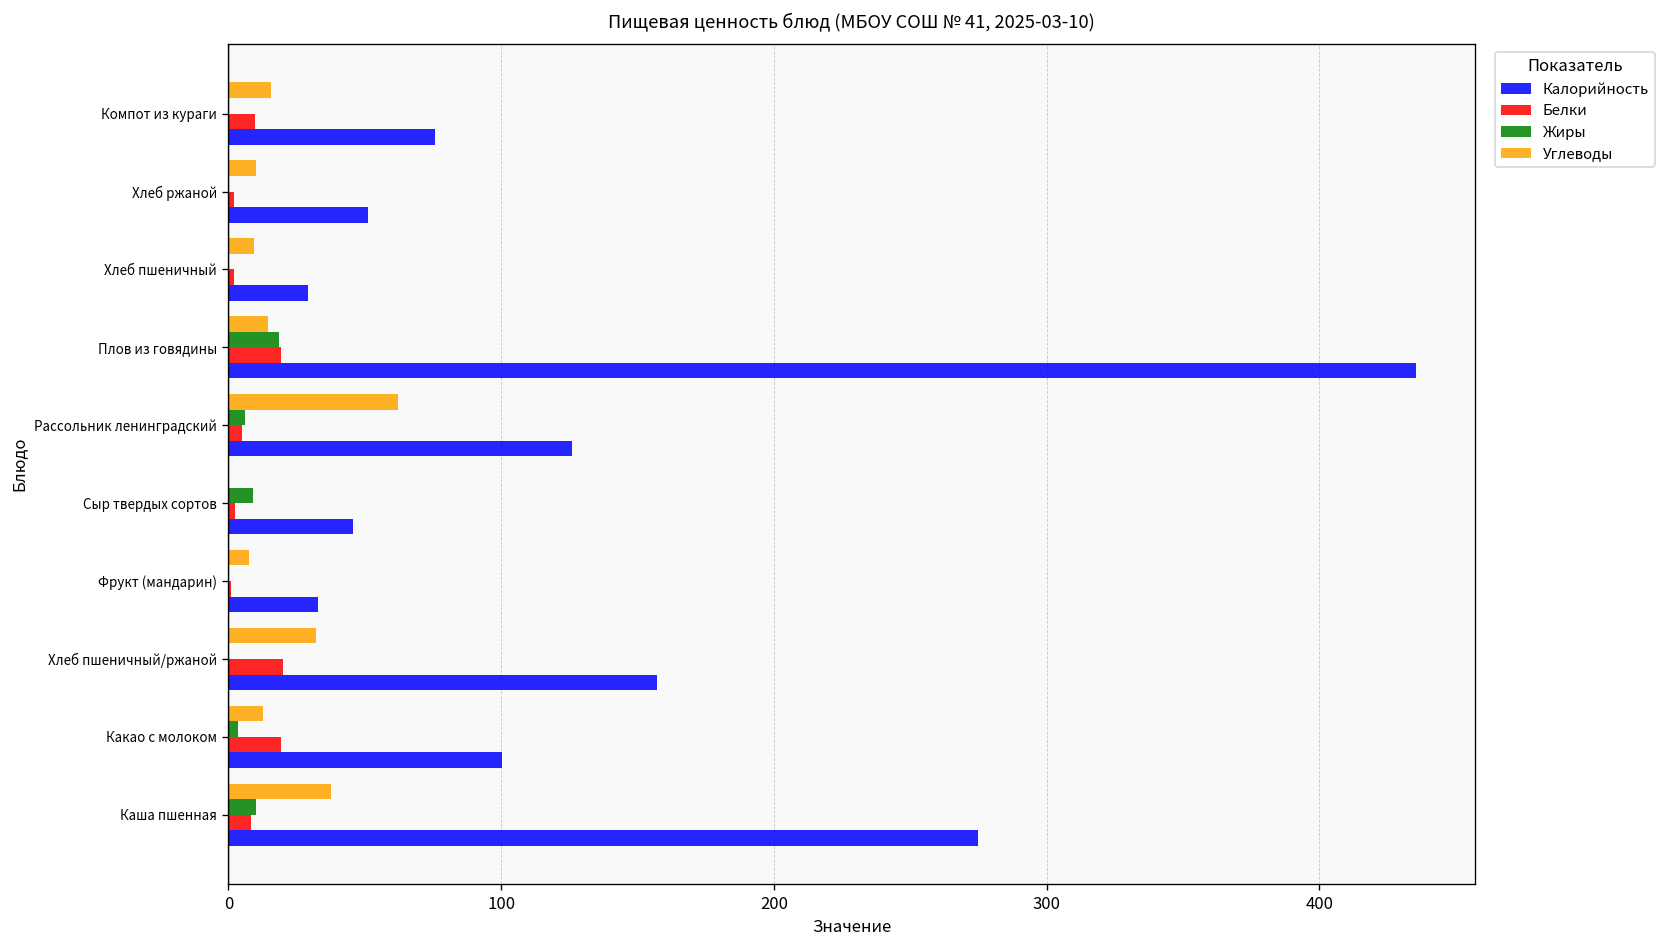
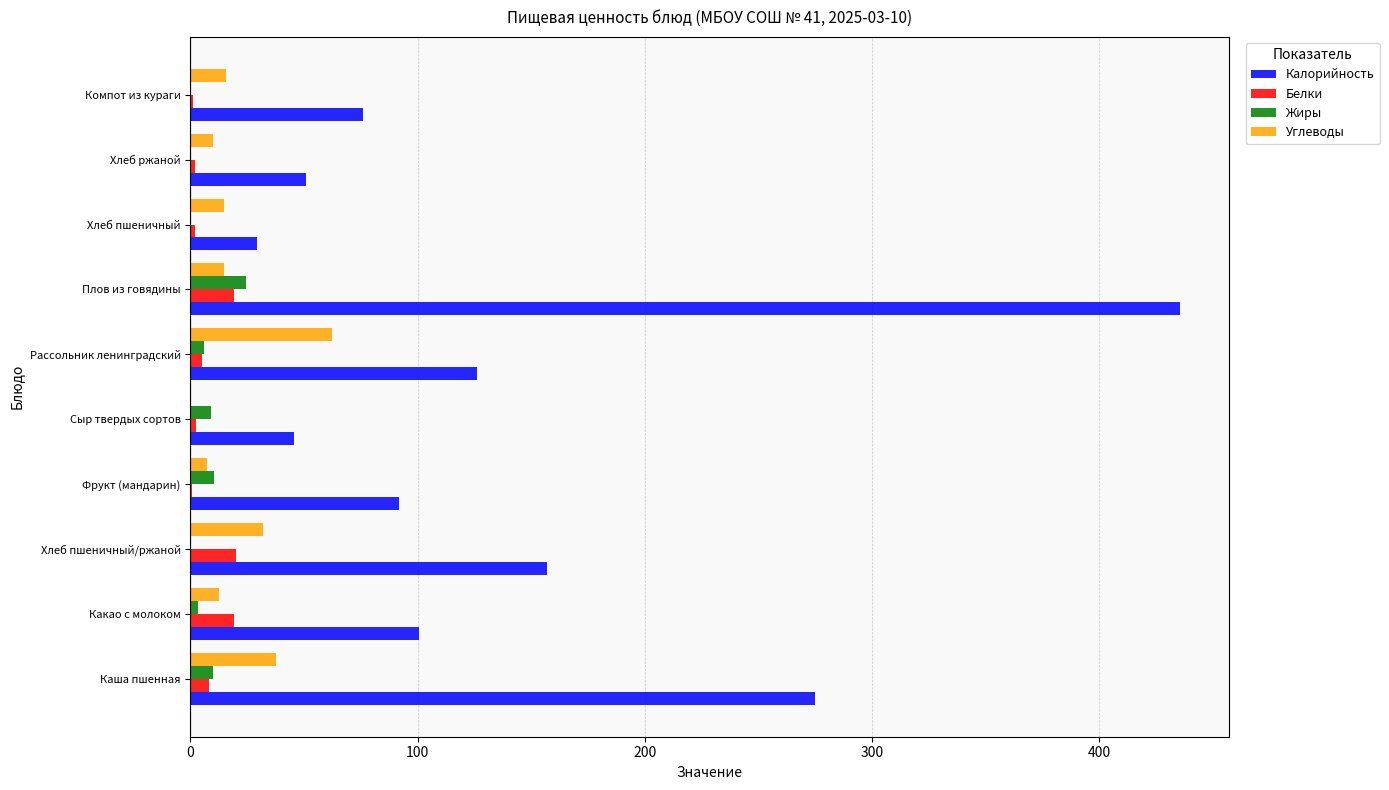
Белки, Компот из кураги: 10 -> 1
Углеводы, Хлеб пшеничный: 9 -> 15
Жиры, Плов из говядины: 18 -> 24
Жиры, Фрукт (мандарин): 0 -> 11
Калорийность, Фрукт (мандарин): 33 -> 92
